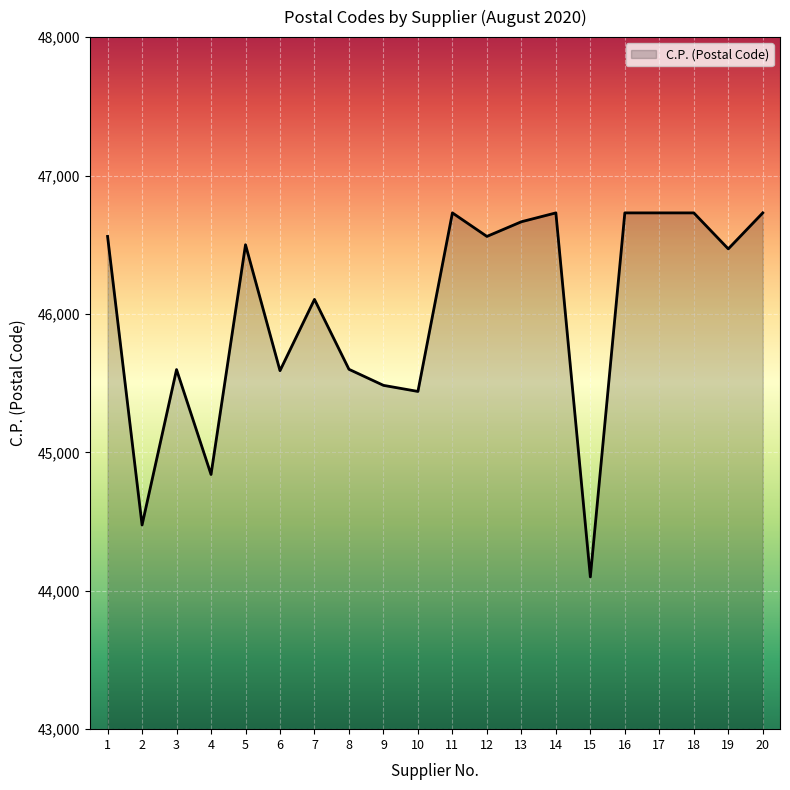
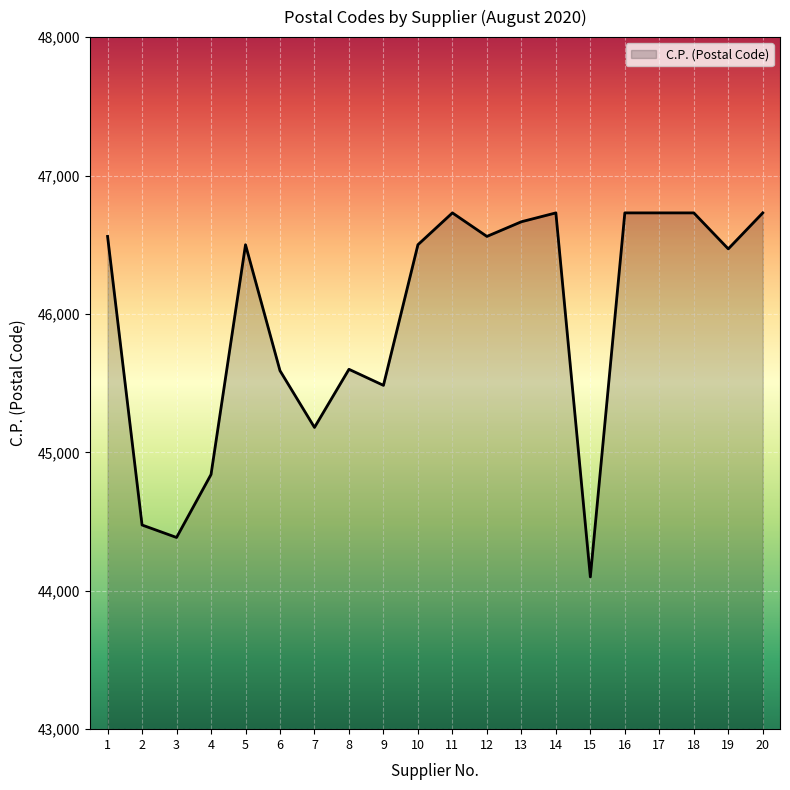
3: 45,600 -> 44,390
7: 46,110 -> 45,180
10: 45,440 -> 46,500
